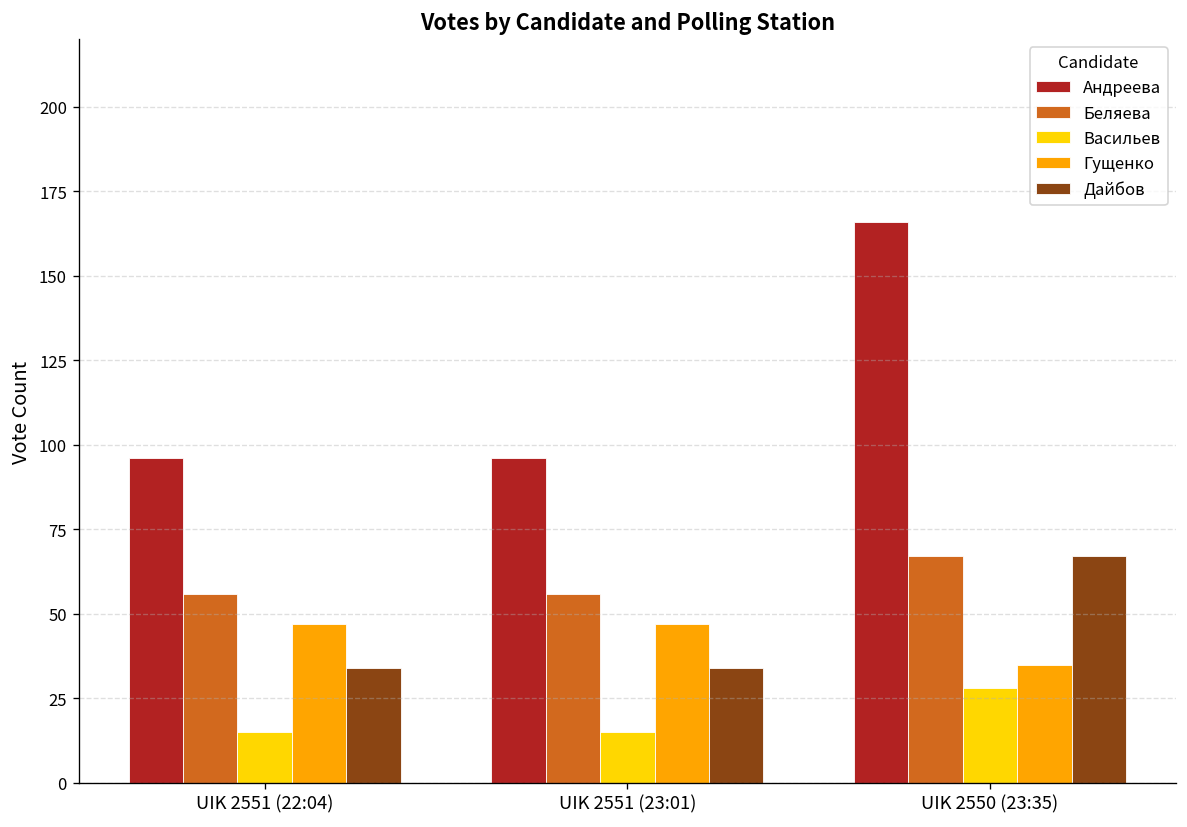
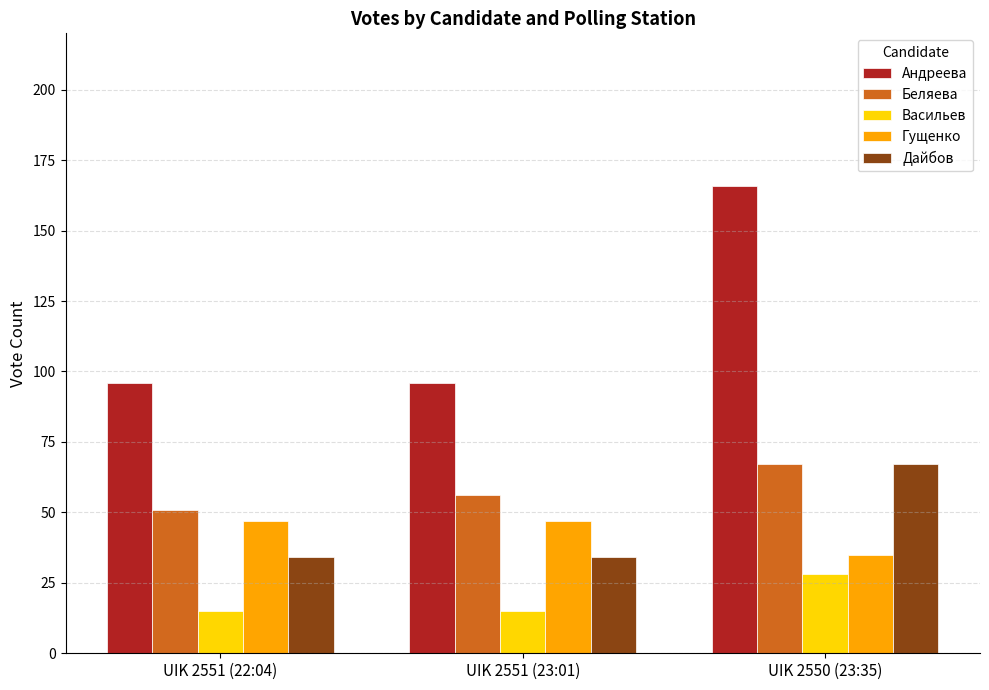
Беляева, UIK 2551 (22:04): 56 -> 51
